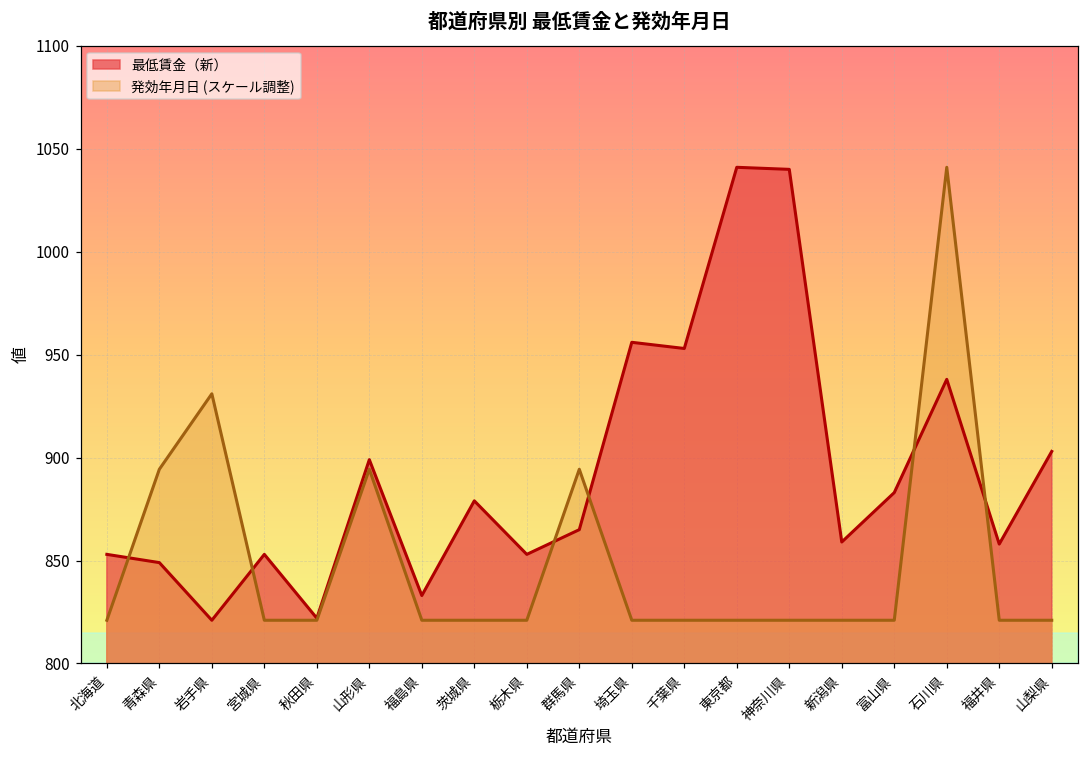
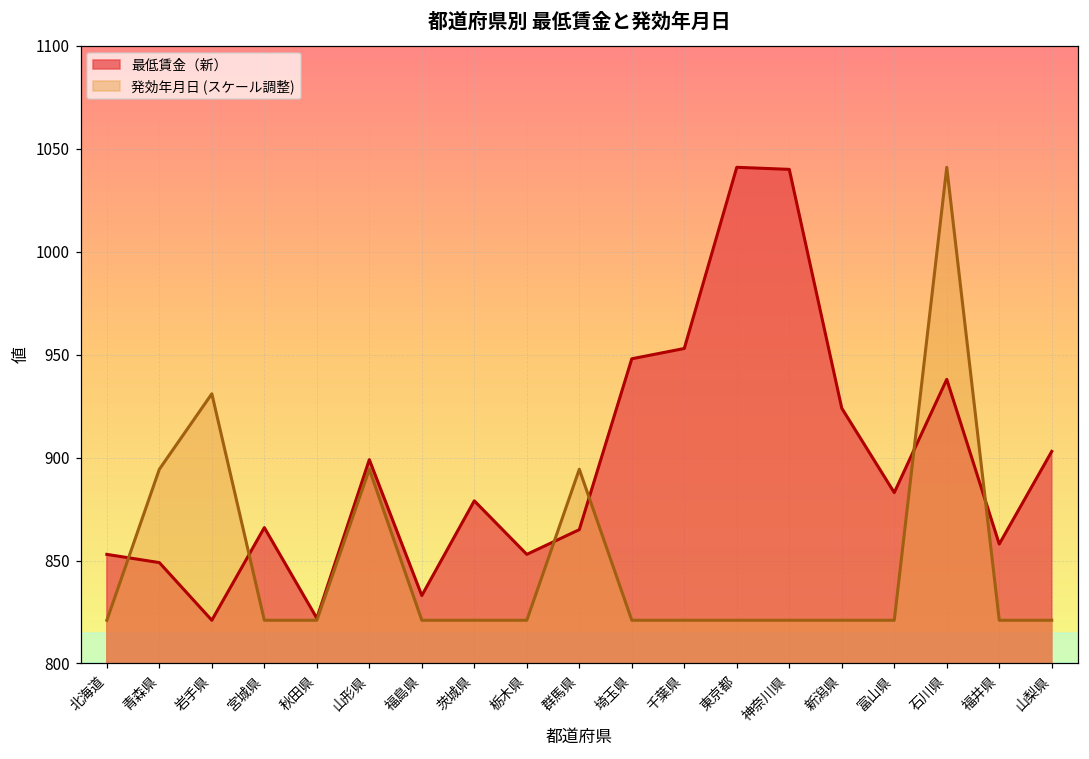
最低賃金（新）, 宮城県: 853 -> 866
最低賃金（新）, 埼玉県: 956 -> 948
最低賃金（新）, 新潟県: 859 -> 924
